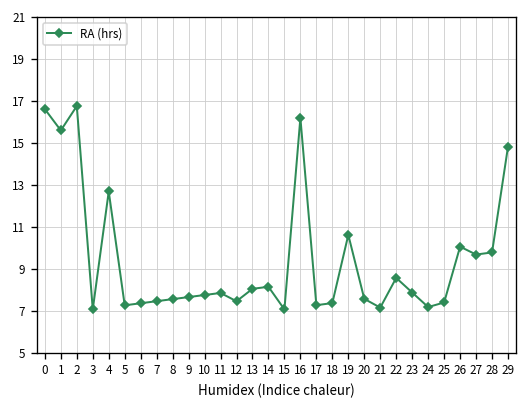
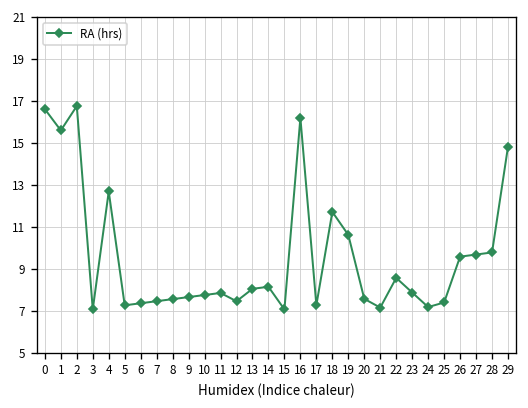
18: 7.4 -> 11.7
26: 10.0 -> 9.6
